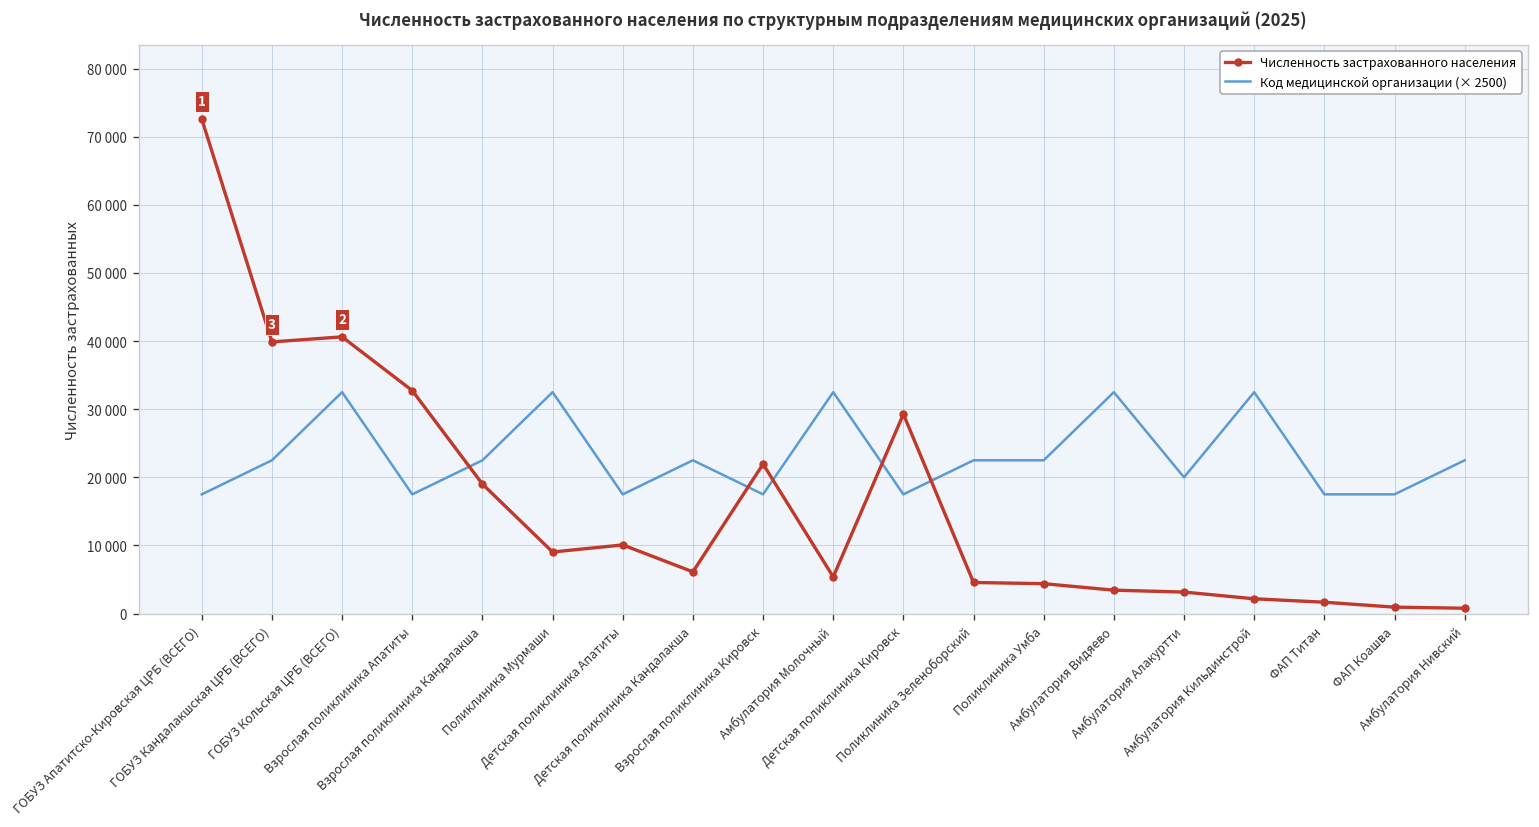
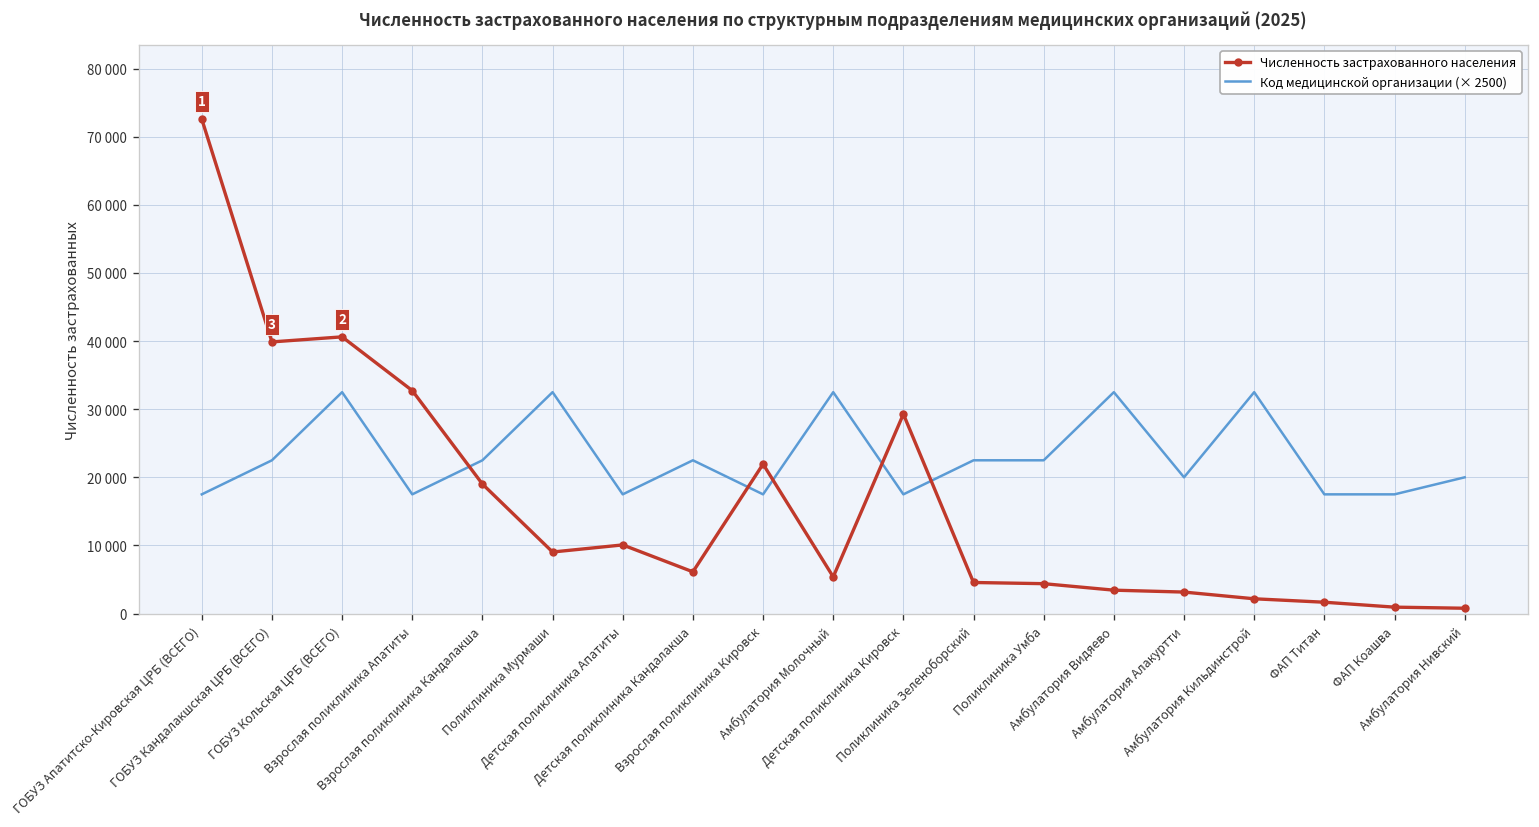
Код медицинской организации (× 2500), Амбулатория Нивский: 23000 -> 20000
